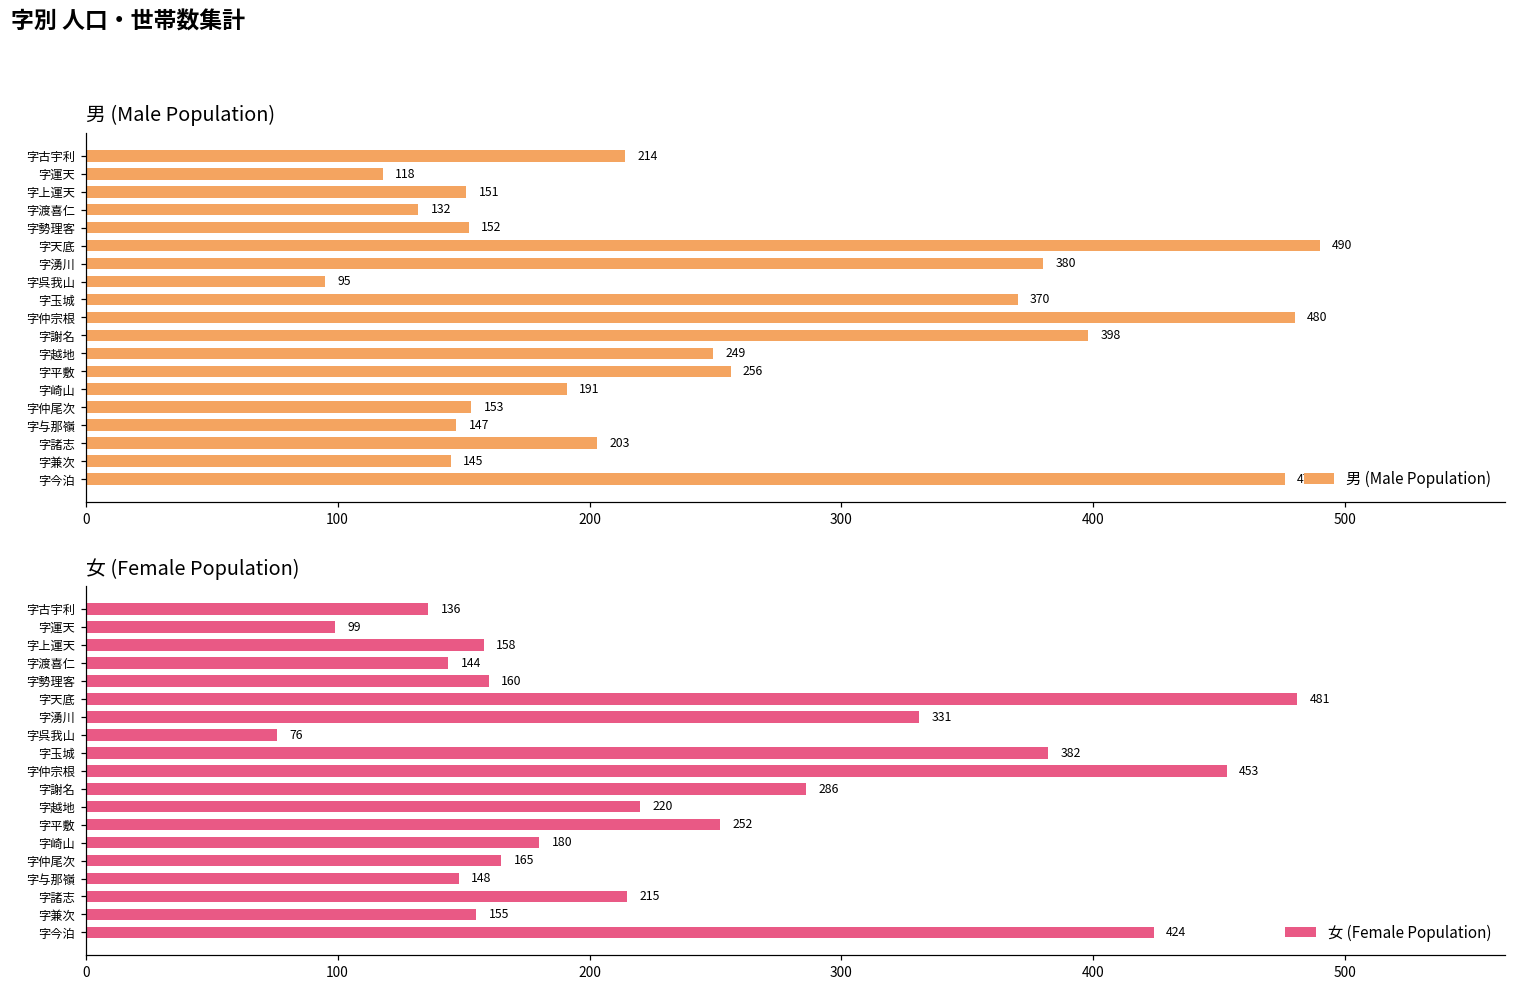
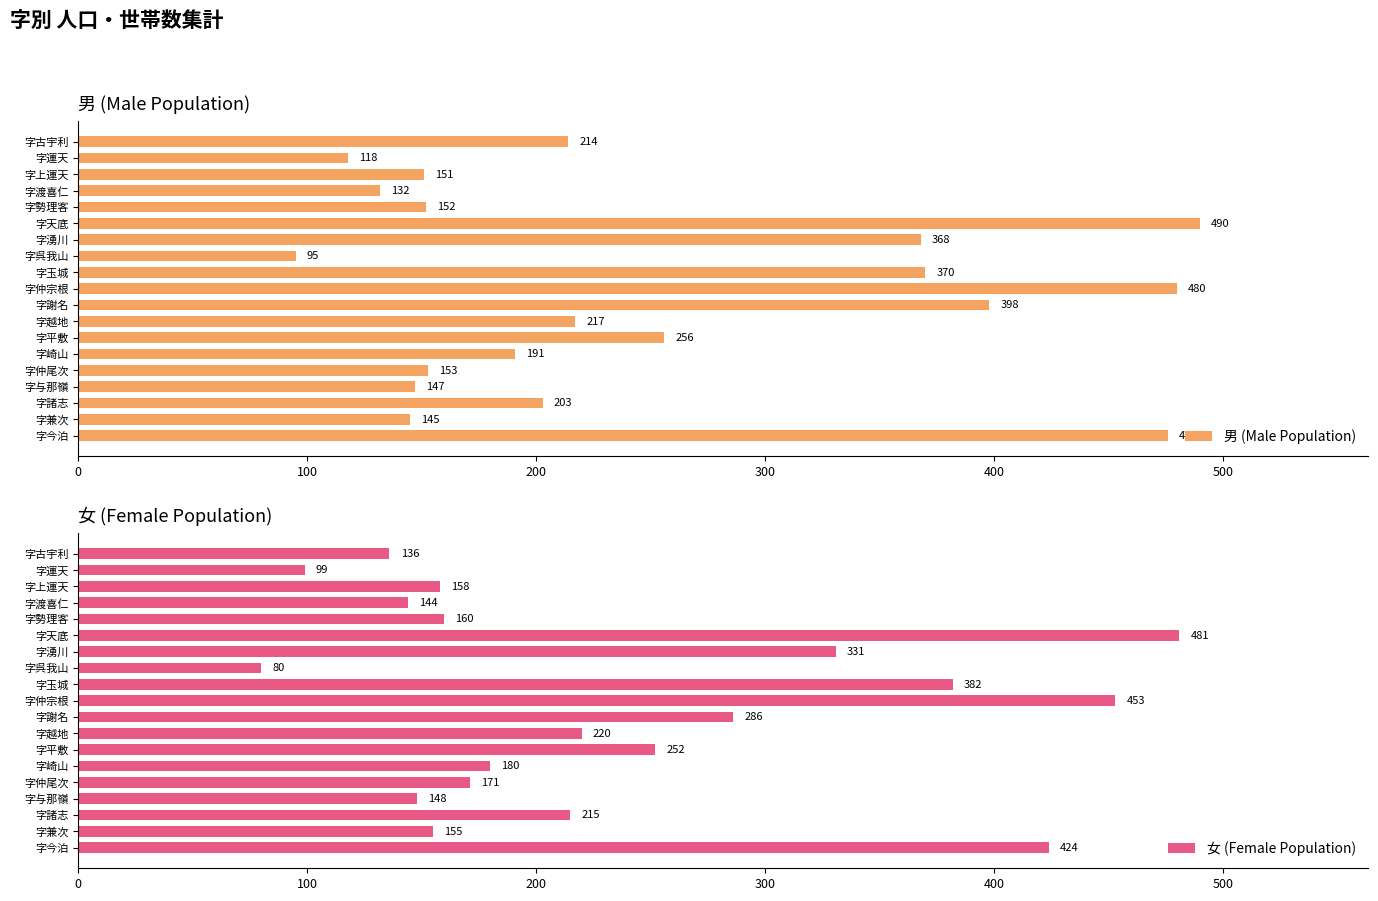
男 (Male Population), 字湧川: 380 -> 368
男 (Male Population), 字越地: 249 -> 217
女 (Female Population), 字呉我山: 76 -> 80
女 (Female Population), 字仲尾次: 165 -> 171
